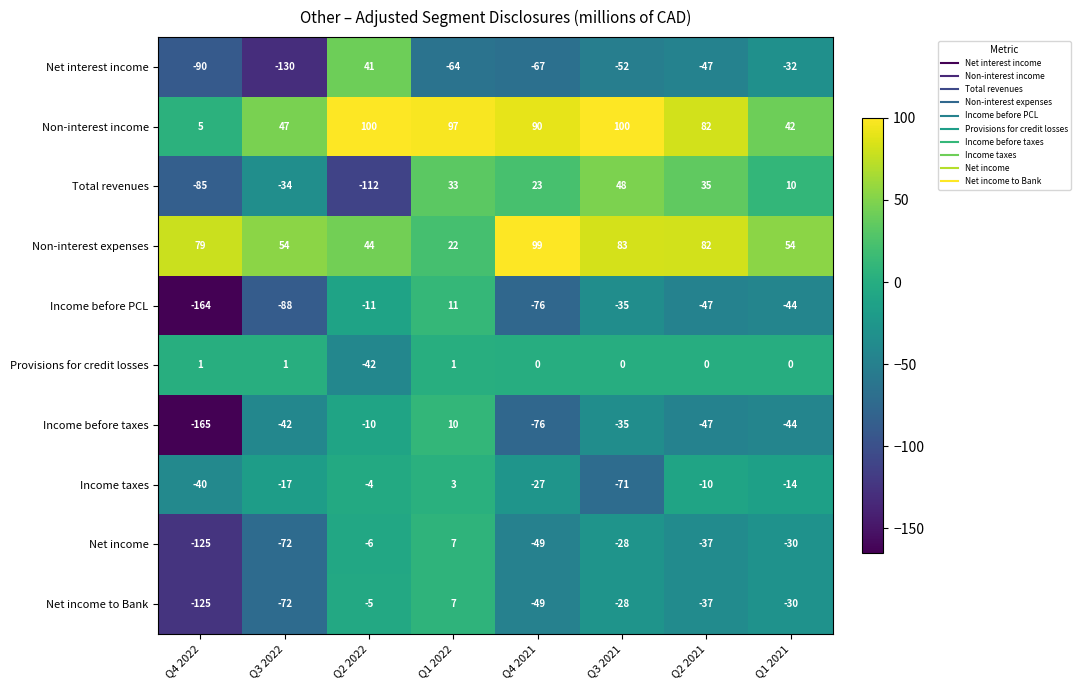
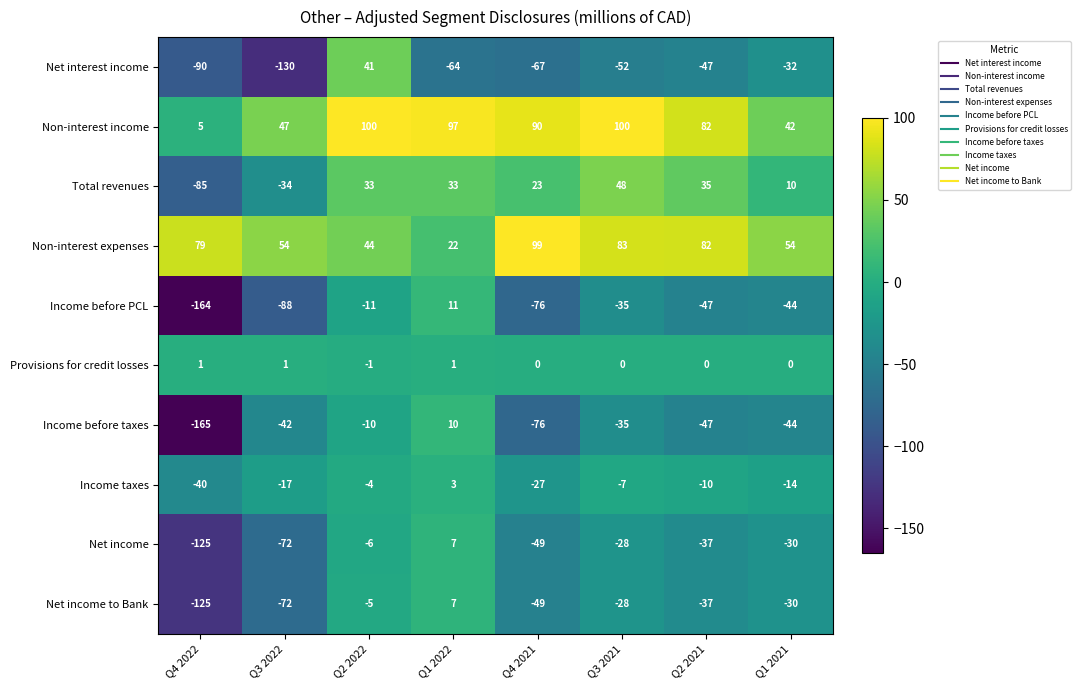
Total revenues, Q2 2022: -112 -> 33
Provisions for credit losses, Q2 2022: -42 -> -1
Income taxes, Q3 2021: -71 -> -7
